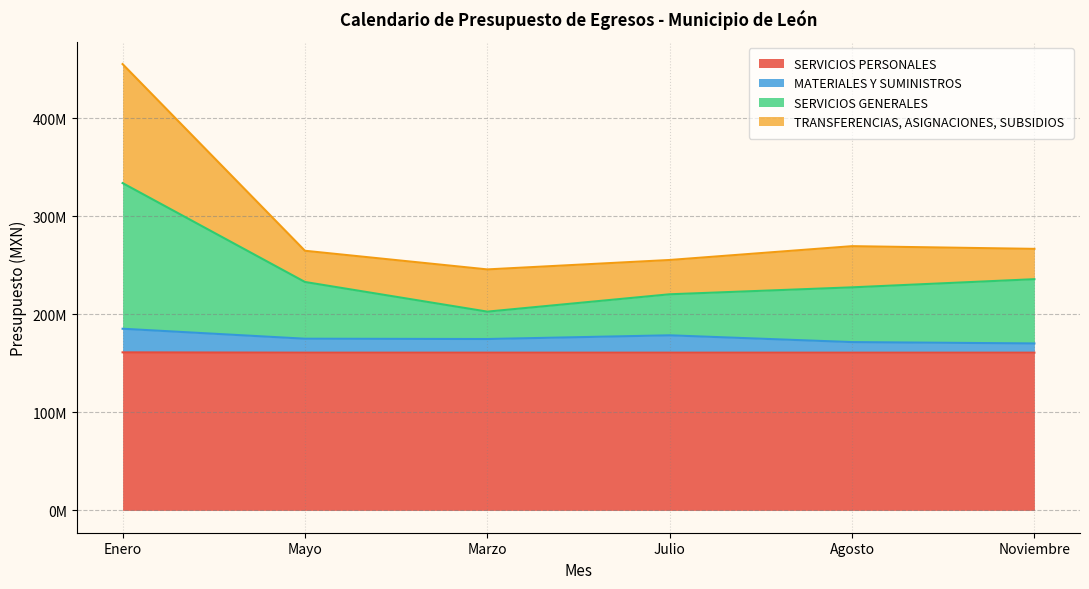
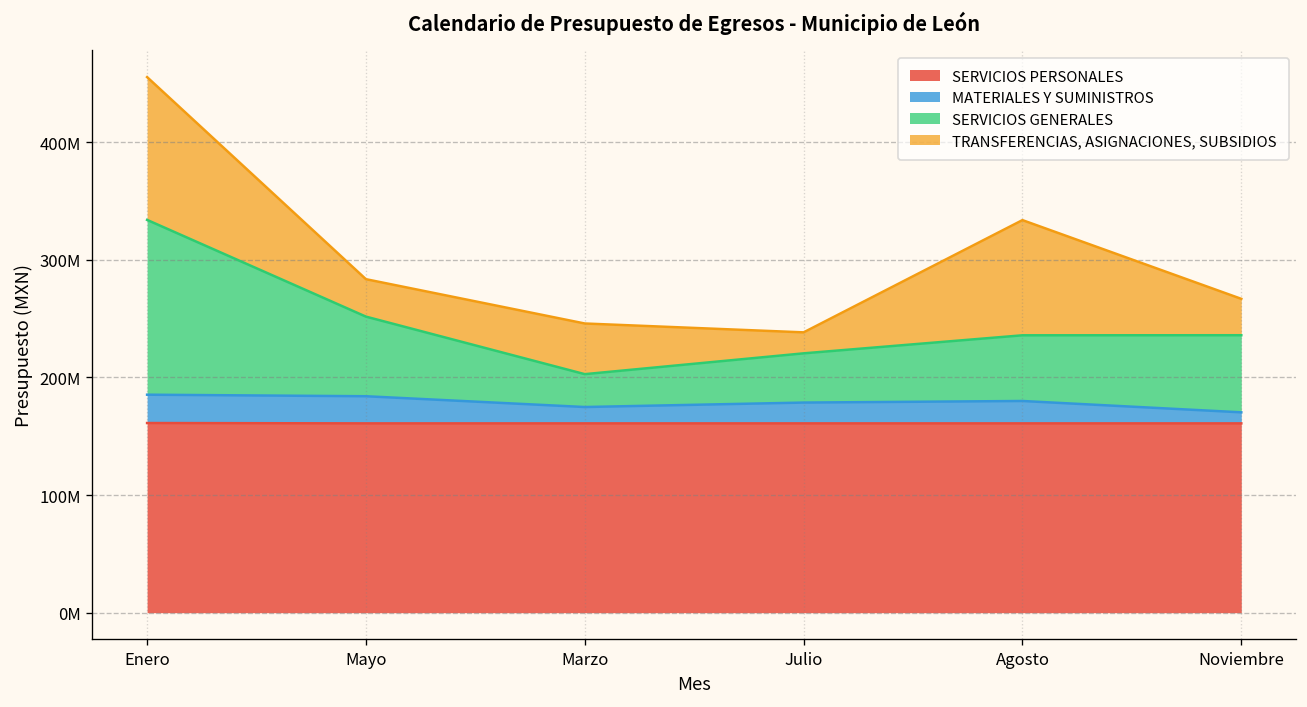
MATERIALES Y SUMINISTROS, Mayo: 10000000 -> 20000000
SERVICIOS GENERALES, Mayo: 60000000 -> 70000000
TRANSFERENCIAS, ASIGNACIONES, SUBSIDIOS, Julio: 30000000 -> 20000000
MATERIALES Y SUMINISTROS, Agosto: 10000000 -> 20000000
TRANSFERENCIAS, ASIGNACIONES, SUBSIDIOS, Agosto: 40000000 -> 100000000
